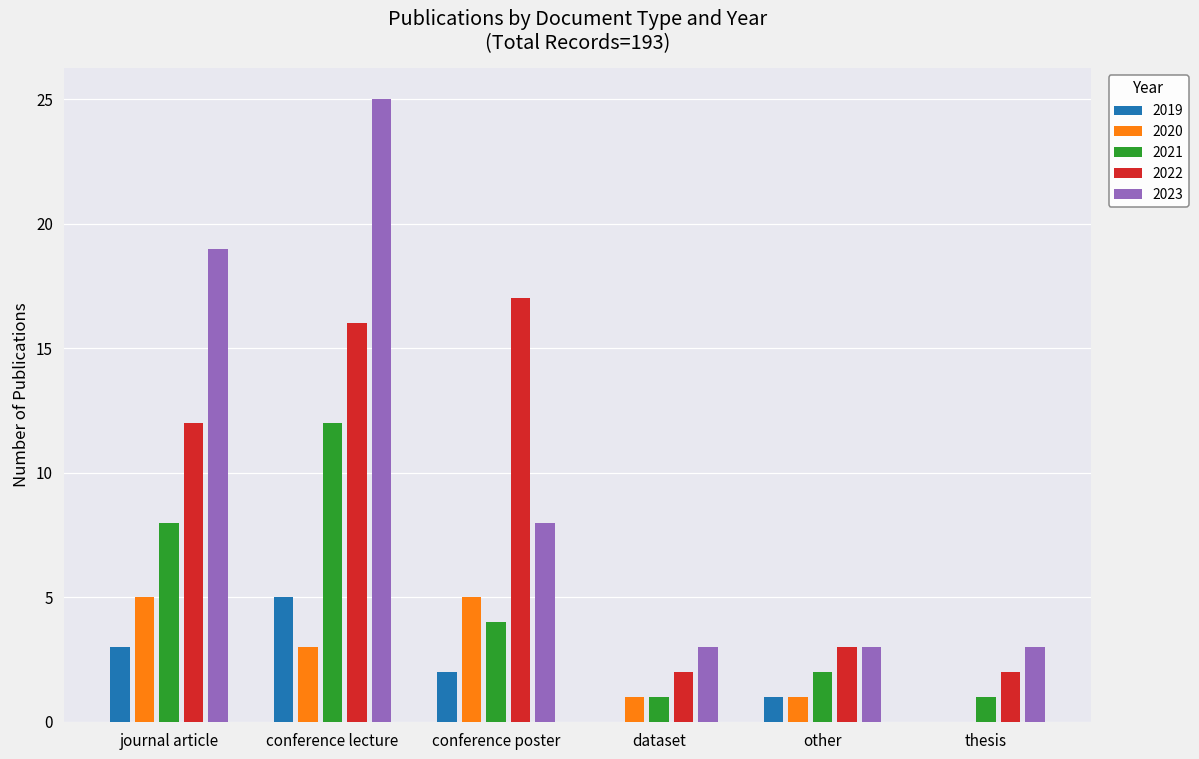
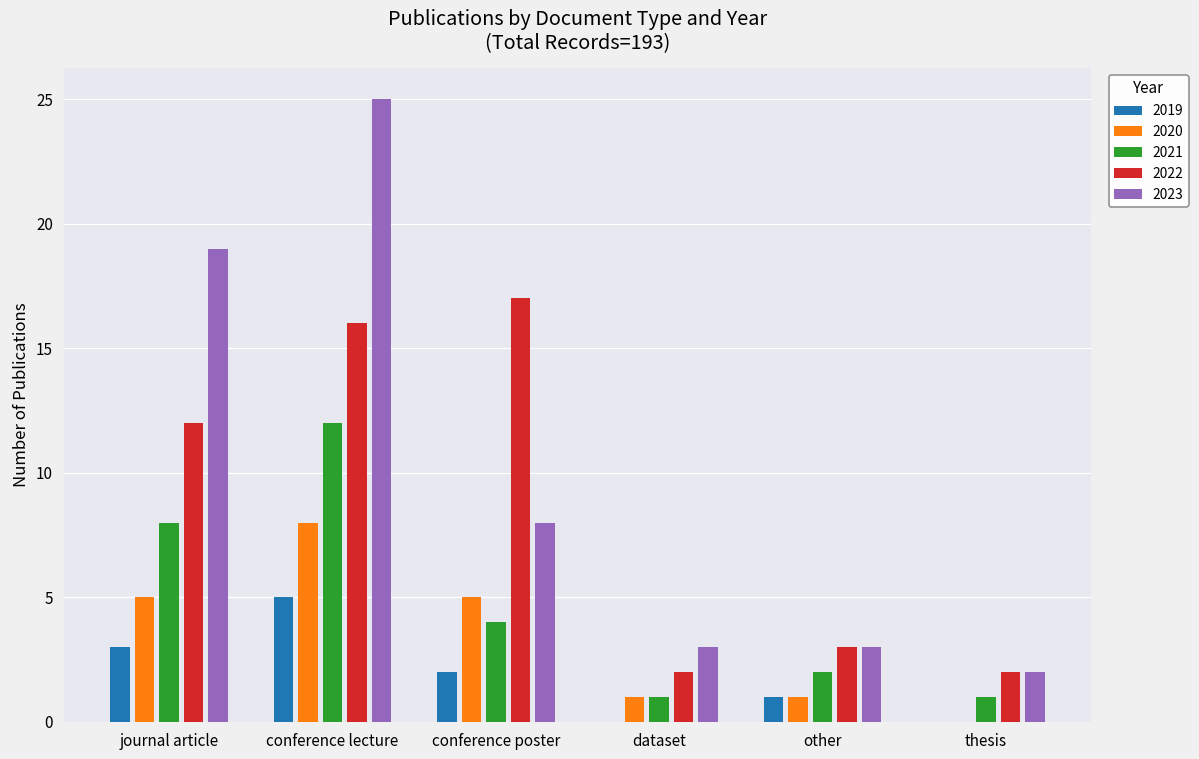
2020, conference lecture: 3 -> 8
2023, thesis: 3 -> 2
